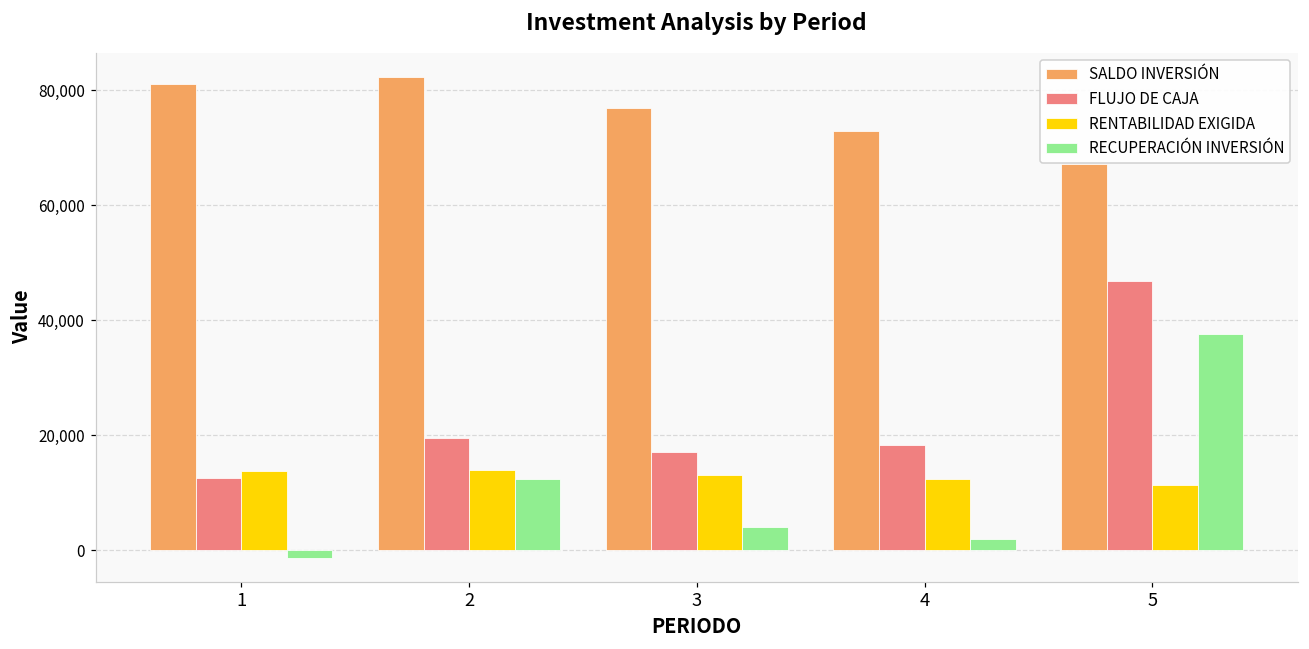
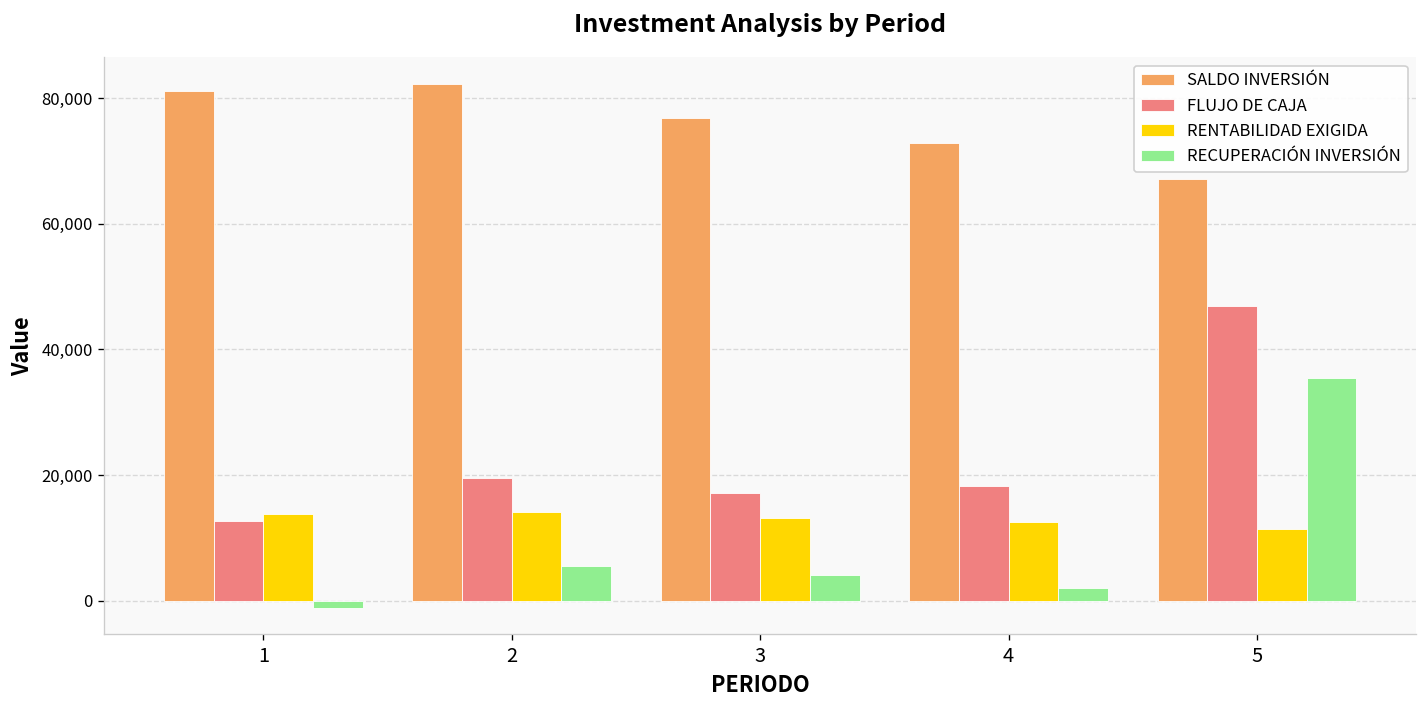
RECUPERACIÓN INVERSIÓN, 2: 12,000 -> 5,000
RECUPERACIÓN INVERSIÓN, 5: 38,000 -> 35,000
